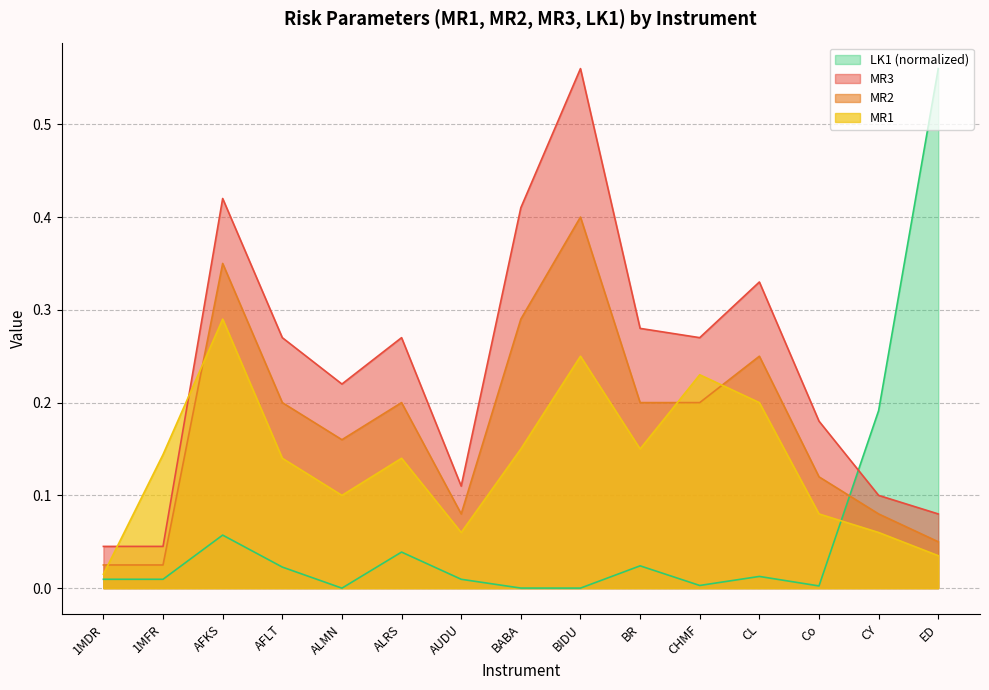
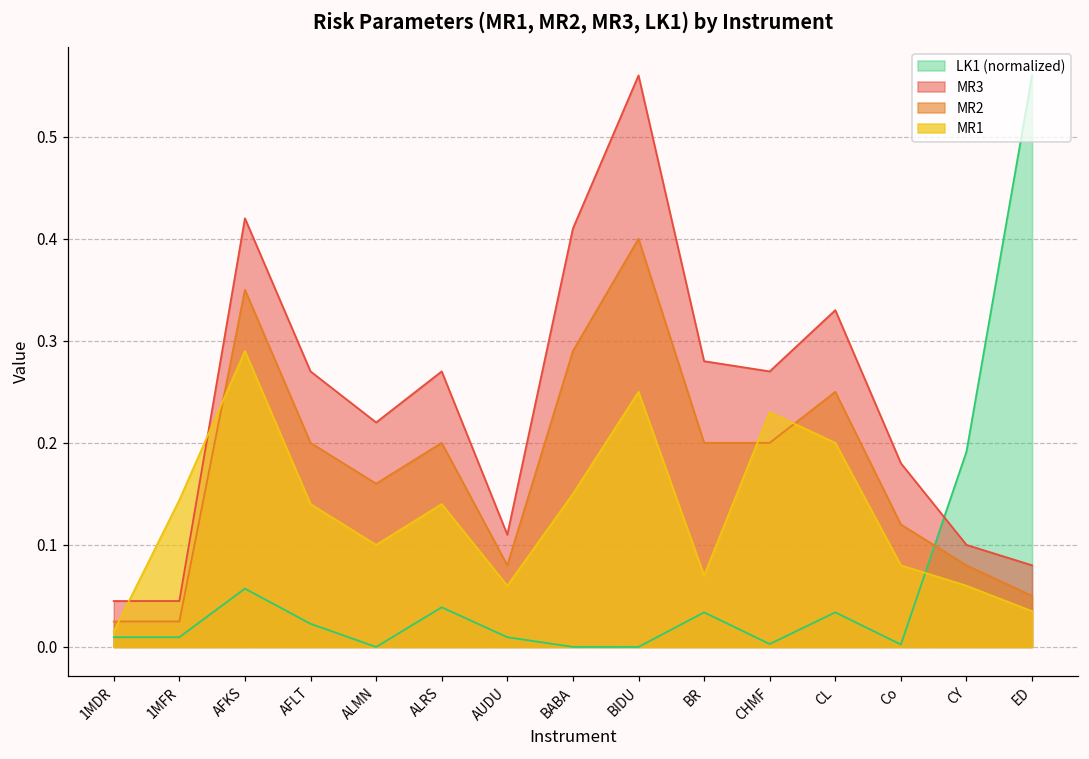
LK1 (normalized), BR: 0.02 -> 0.03
MR1, BR: 0.15 -> 0.07
LK1 (normalized), CL: 0.01 -> 0.03
